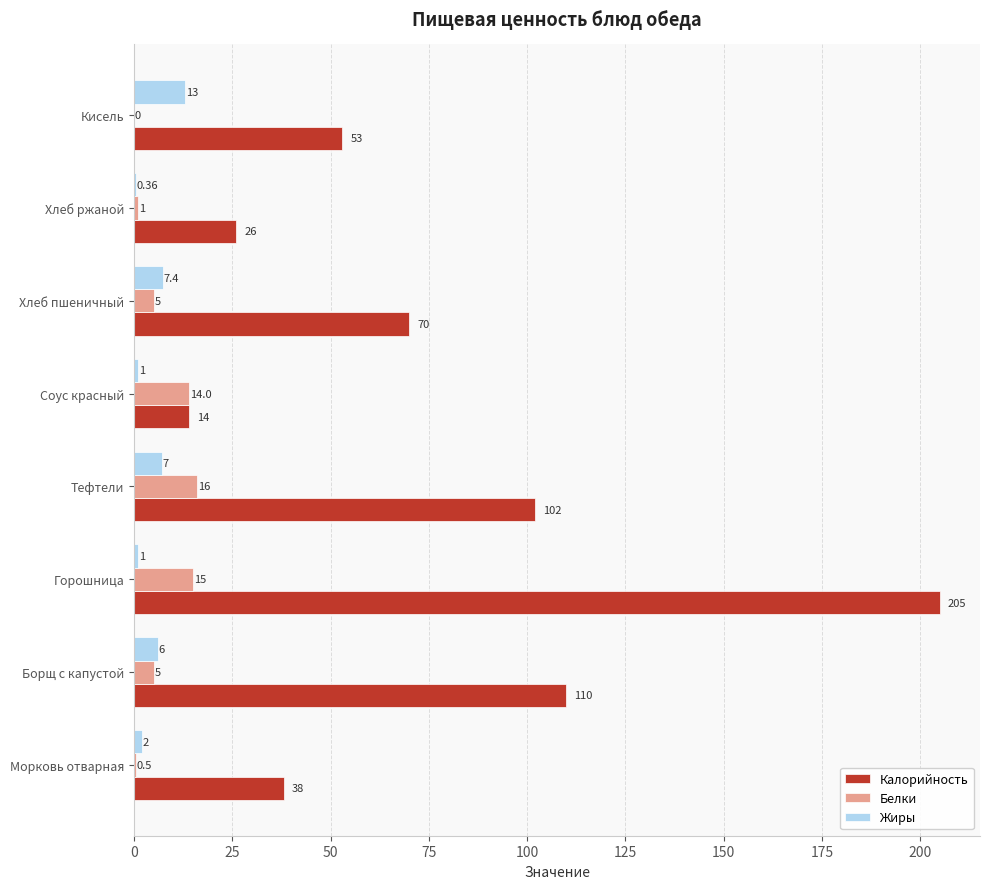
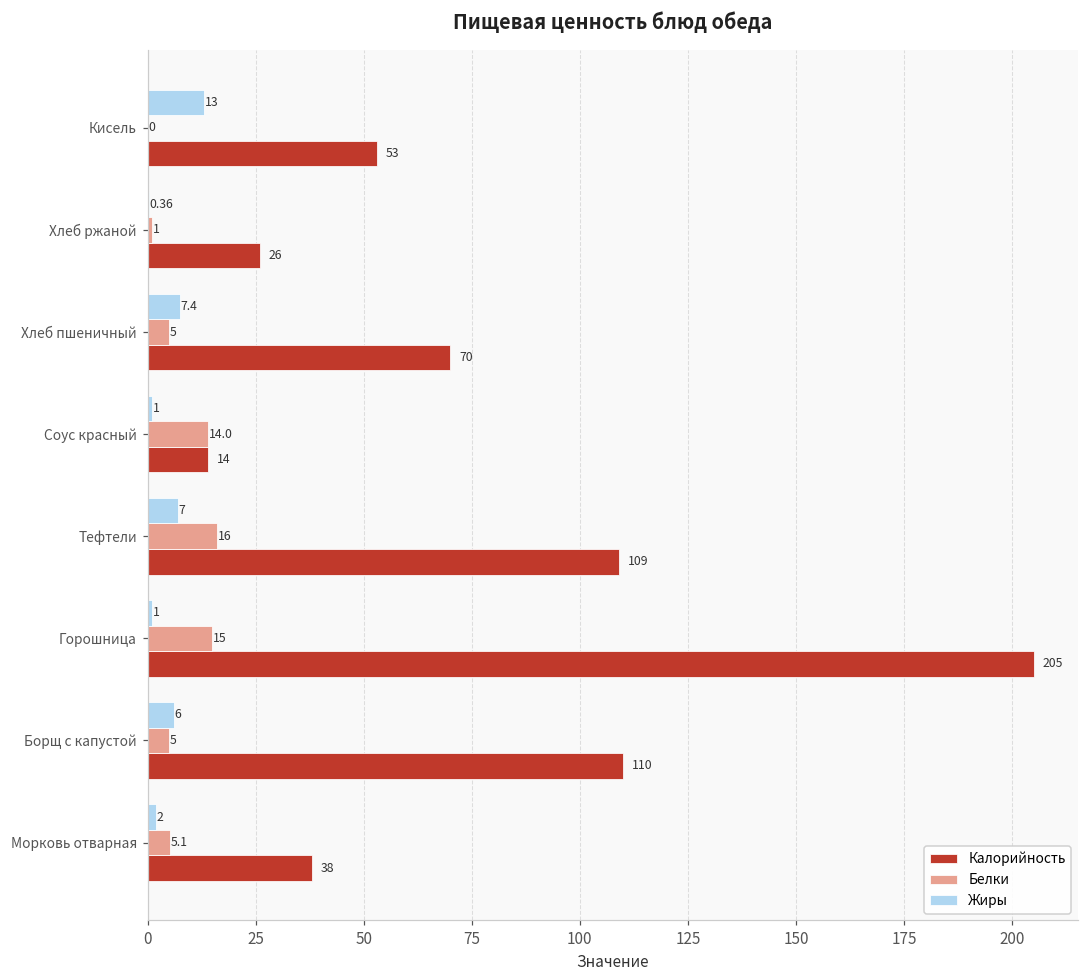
Калорийность, Тефтели: 102 -> 109
Белки, Морковь отварная: 0.5 -> 5.1
